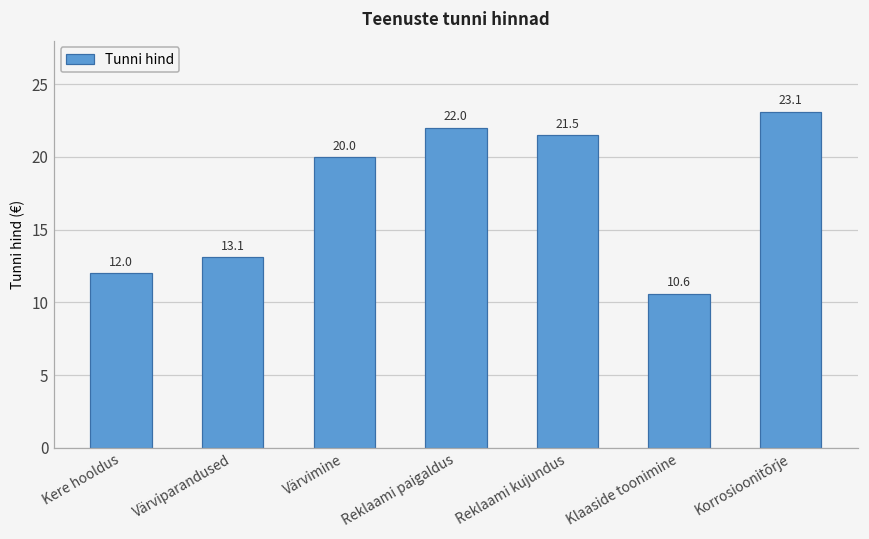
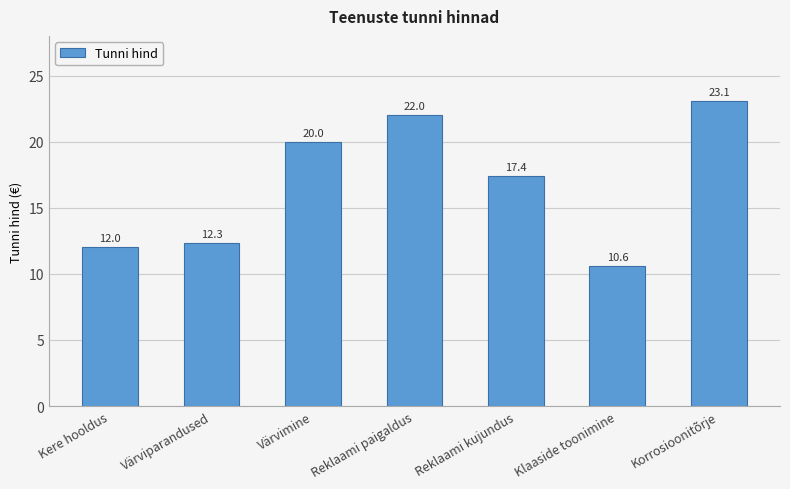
Värviparandused: 13.1 -> 12.3
Reklaami kujundus: 21.5 -> 17.4
